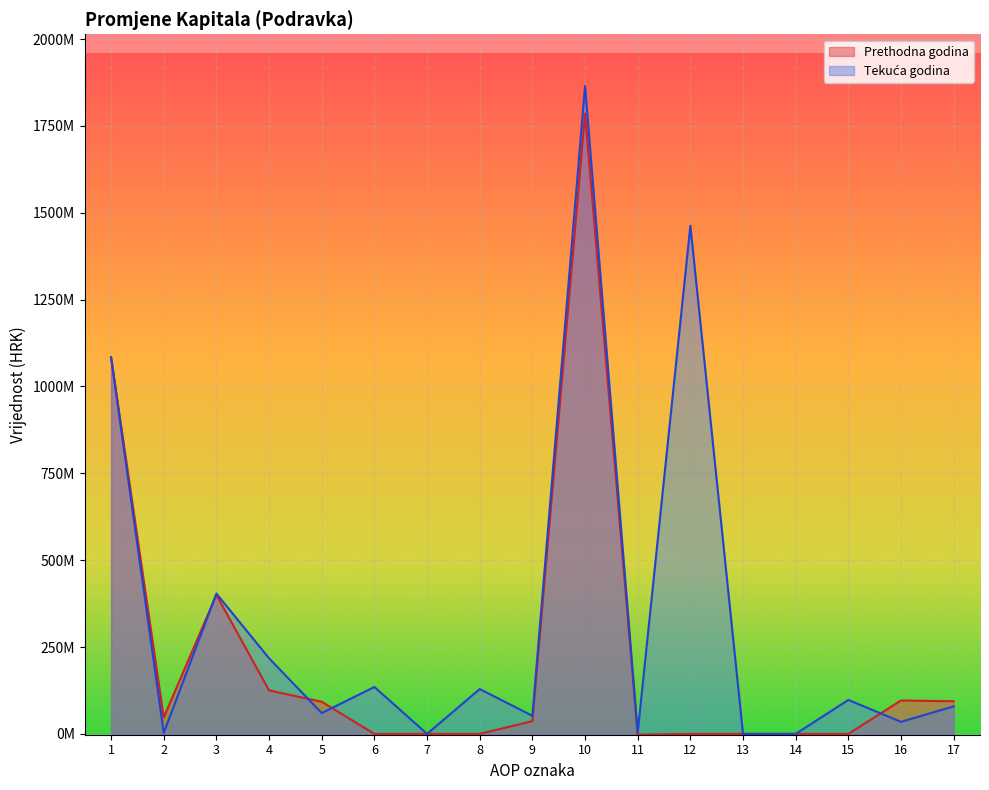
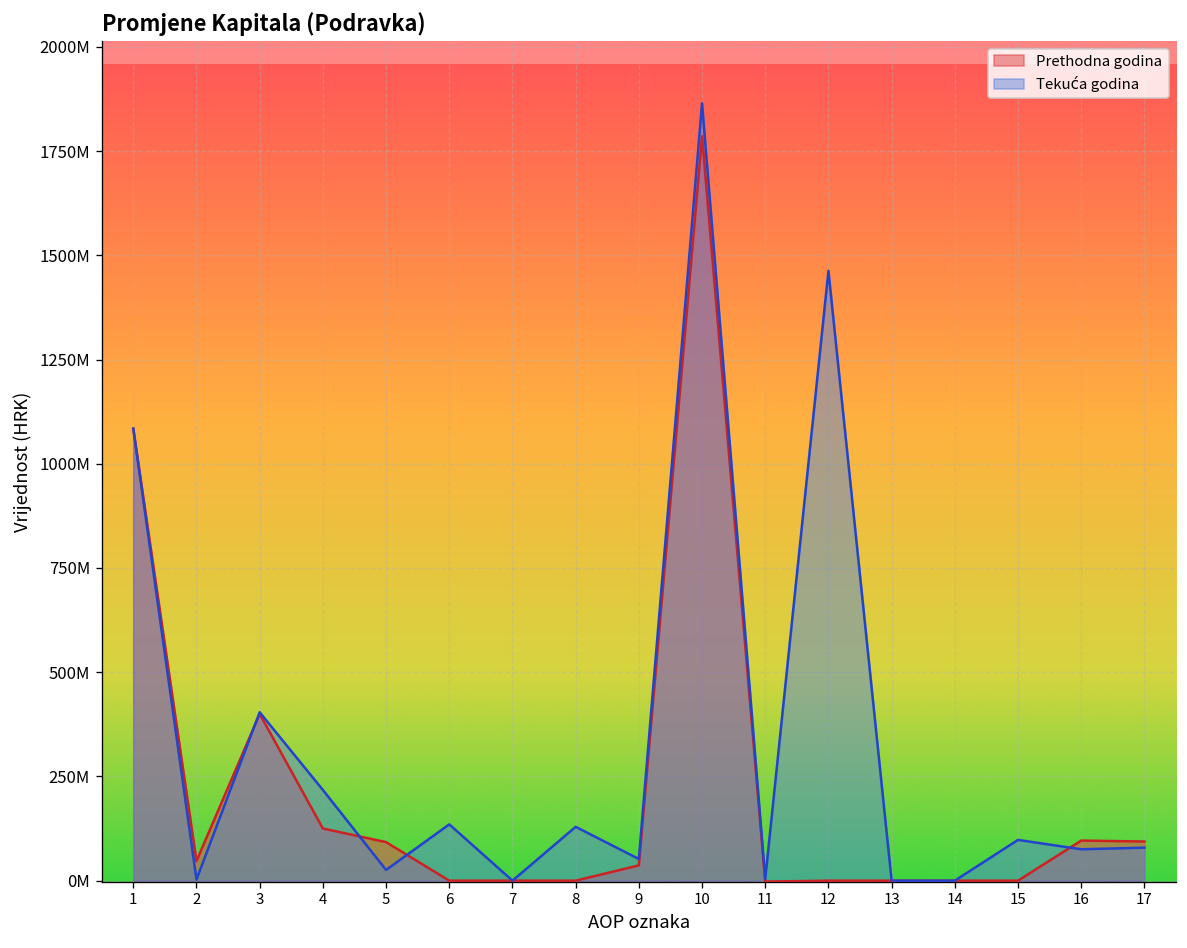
Tekuća godina, 5: 60000000 -> 30000000
Tekuća godina, 16: 30000000 -> 80000000
